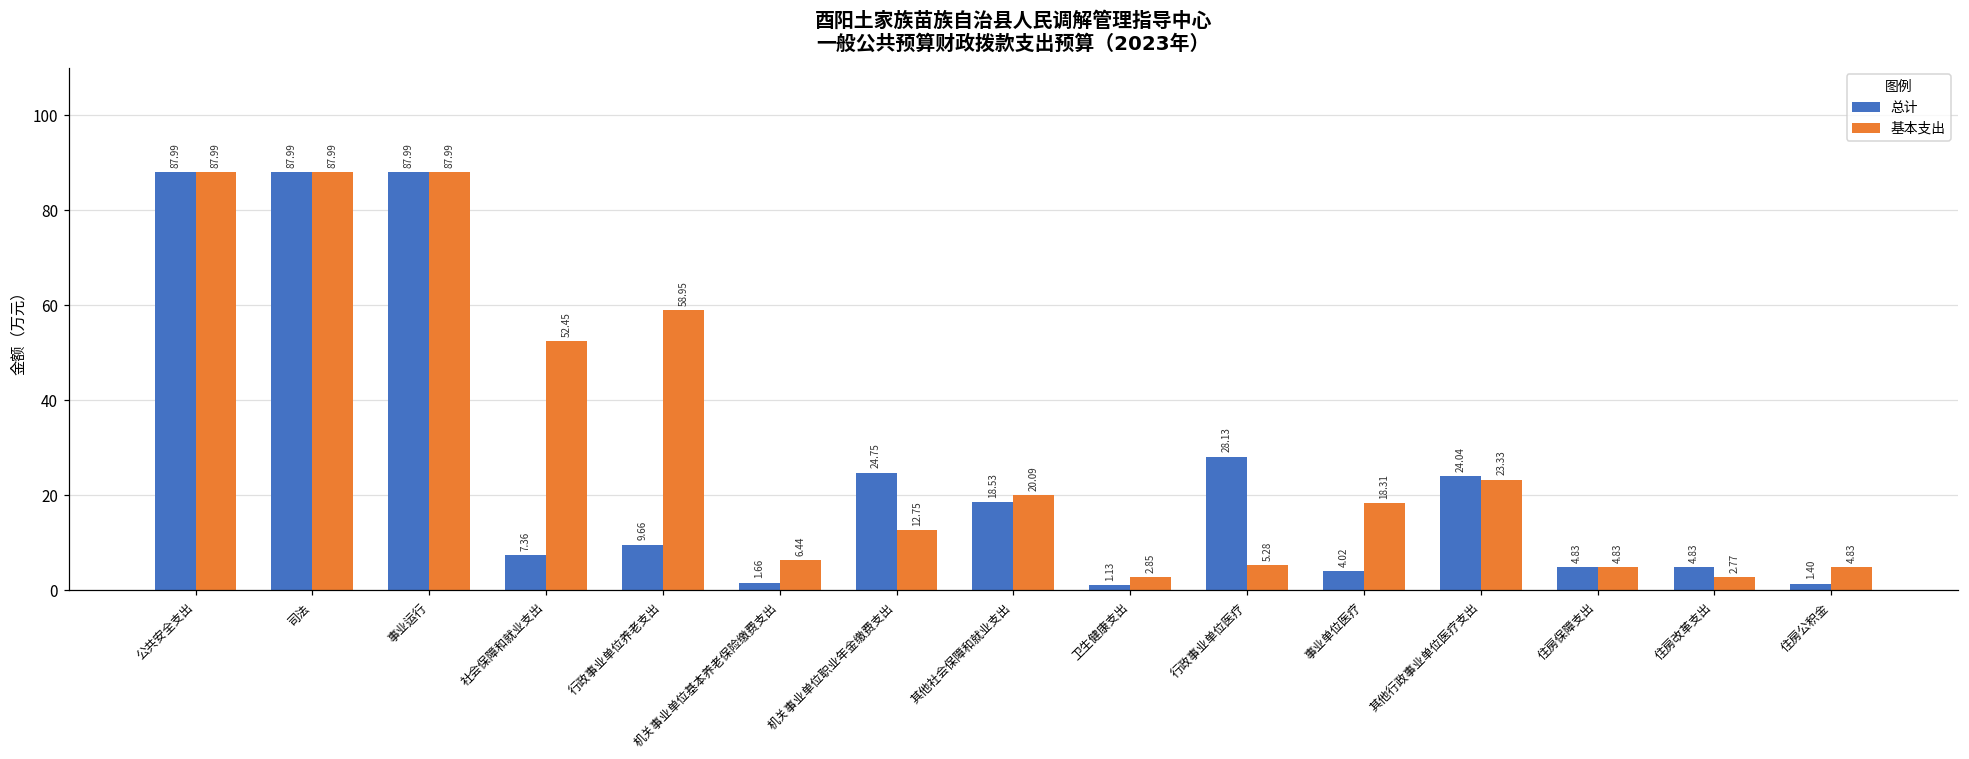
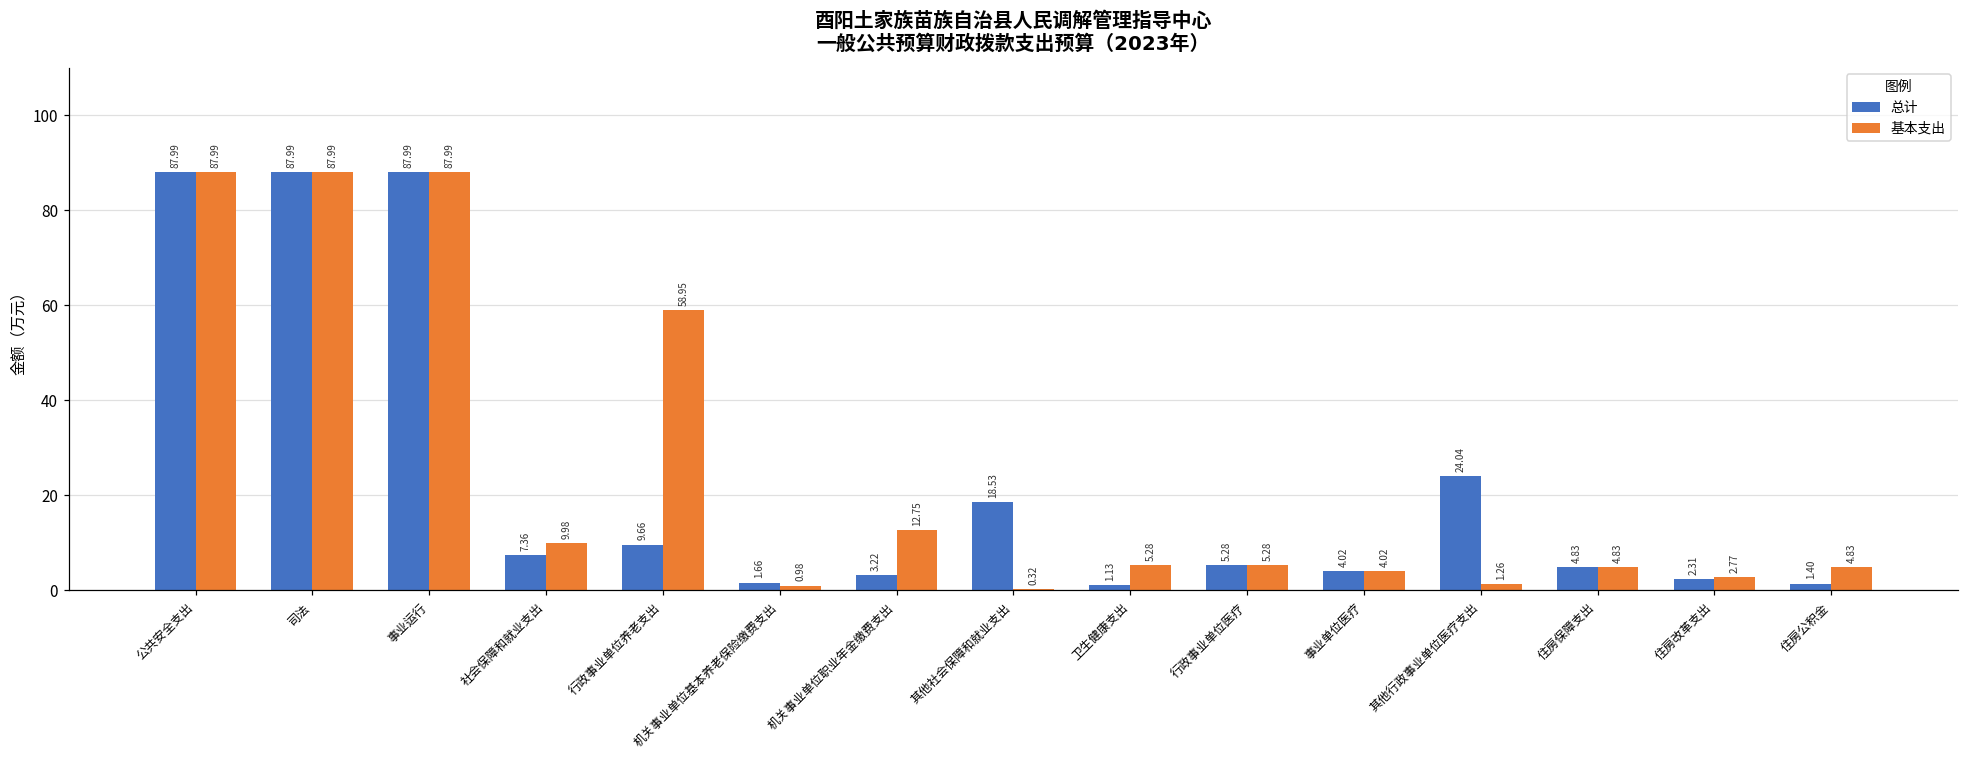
基本支出, 社会保障和就业支出: 52.45 -> 9.98
基本支出, 机关事业单位基本养老保险缴费支出: 6.44 -> 0.98
总计, 机关事业单位职业年金缴费支出: 24.75 -> 3.22
基本支出, 其他社会保障和就业支出: 20.09 -> 0.32
基本支出, 卫生健康支出: 2.85 -> 5.28
总计, 行政事业单位医疗: 28.13 -> 5.28
基本支出, 事业单位医疗: 18.31 -> 4.02
基本支出, 其他行政事业单位医疗支出: 23.33 -> 1.26
总计, 住房改革支出: 4.83 -> 2.31
